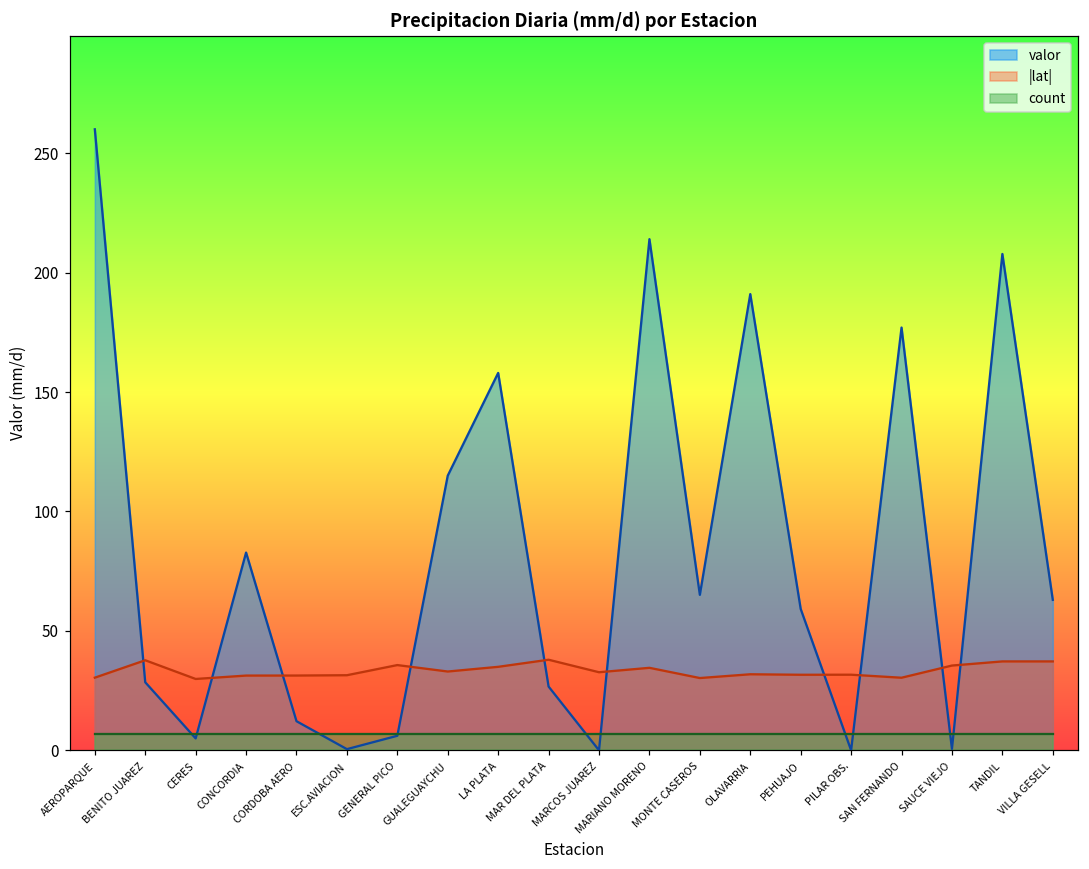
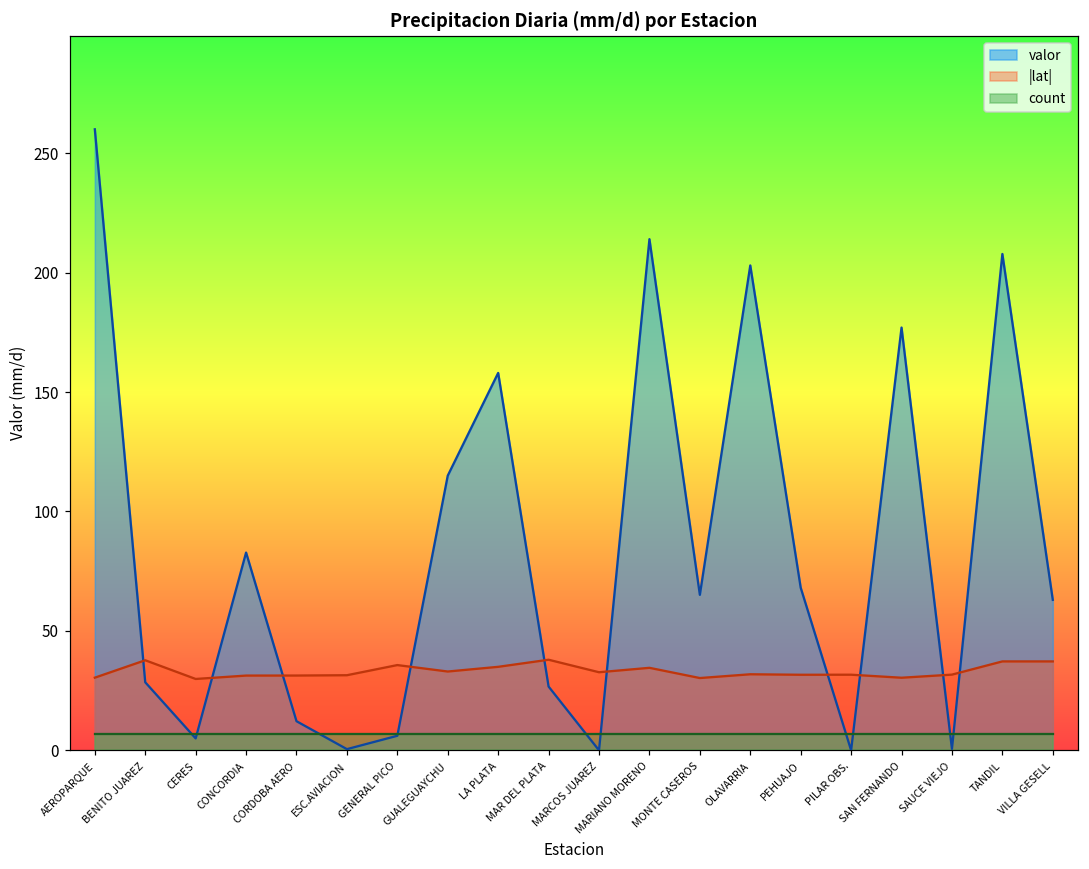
valor, OLAVARRIA: 191 -> 203
valor, PEHUAJO: 59 -> 68
|lat|, SAUCE VIEJO: 36 -> 32
